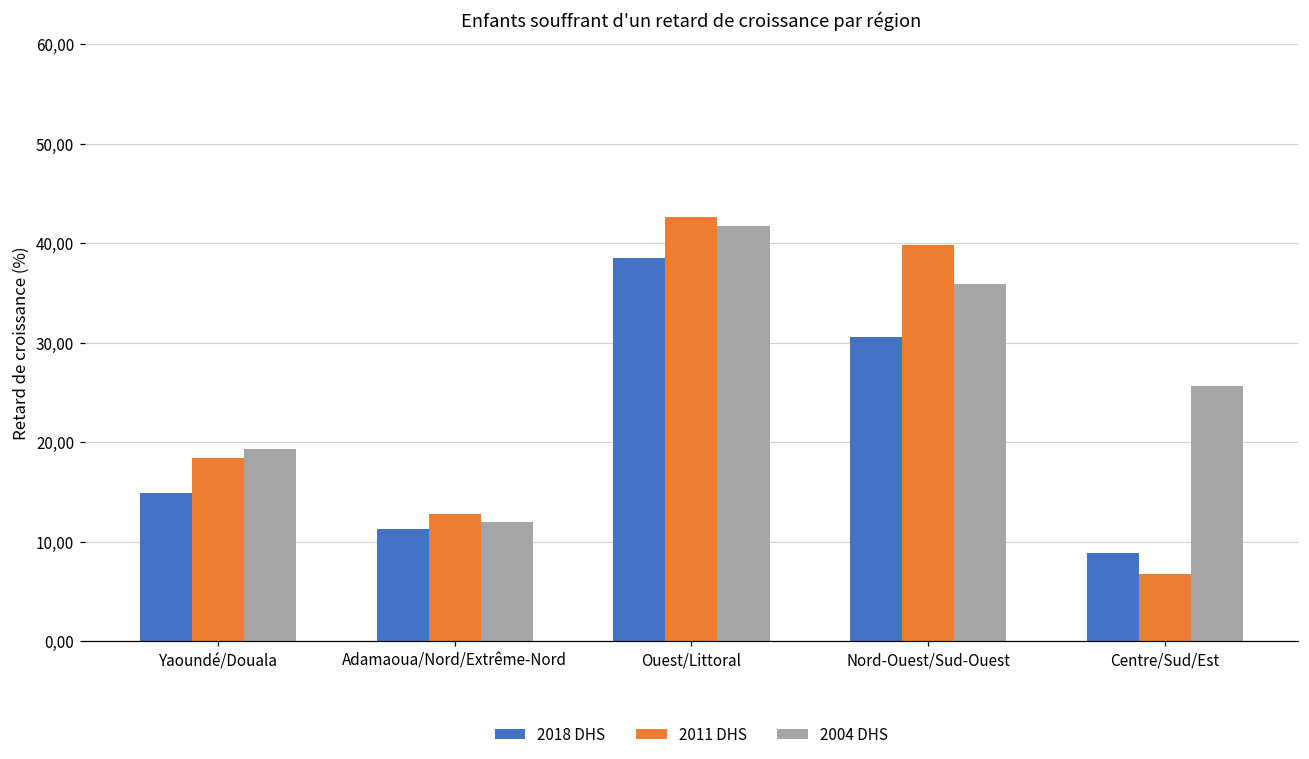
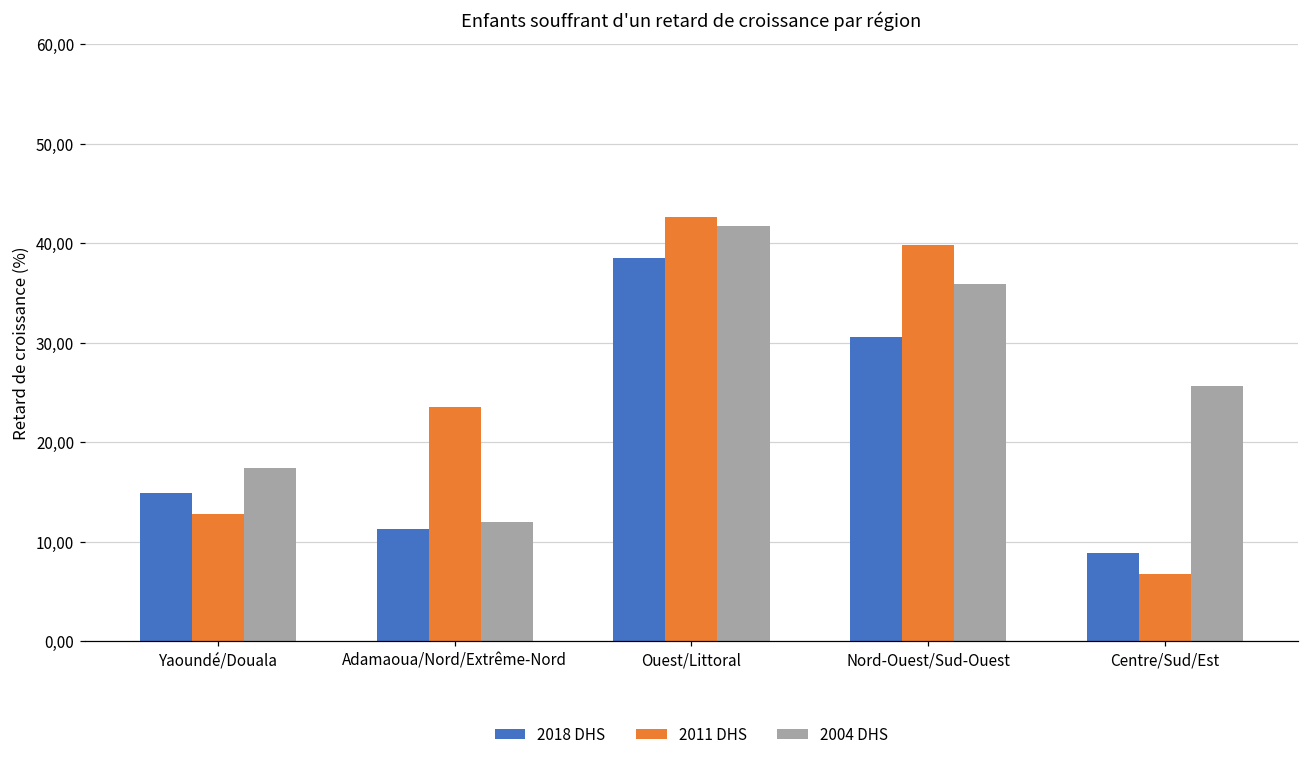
2011 DHS, Yaoundé/Douala: 1800 -> 1300
2004 DHS, Yaoundé/Douala: 1900 -> 1700
2011 DHS, Adamaoua/Nord/Extrême-Nord: 1300 -> 2400
